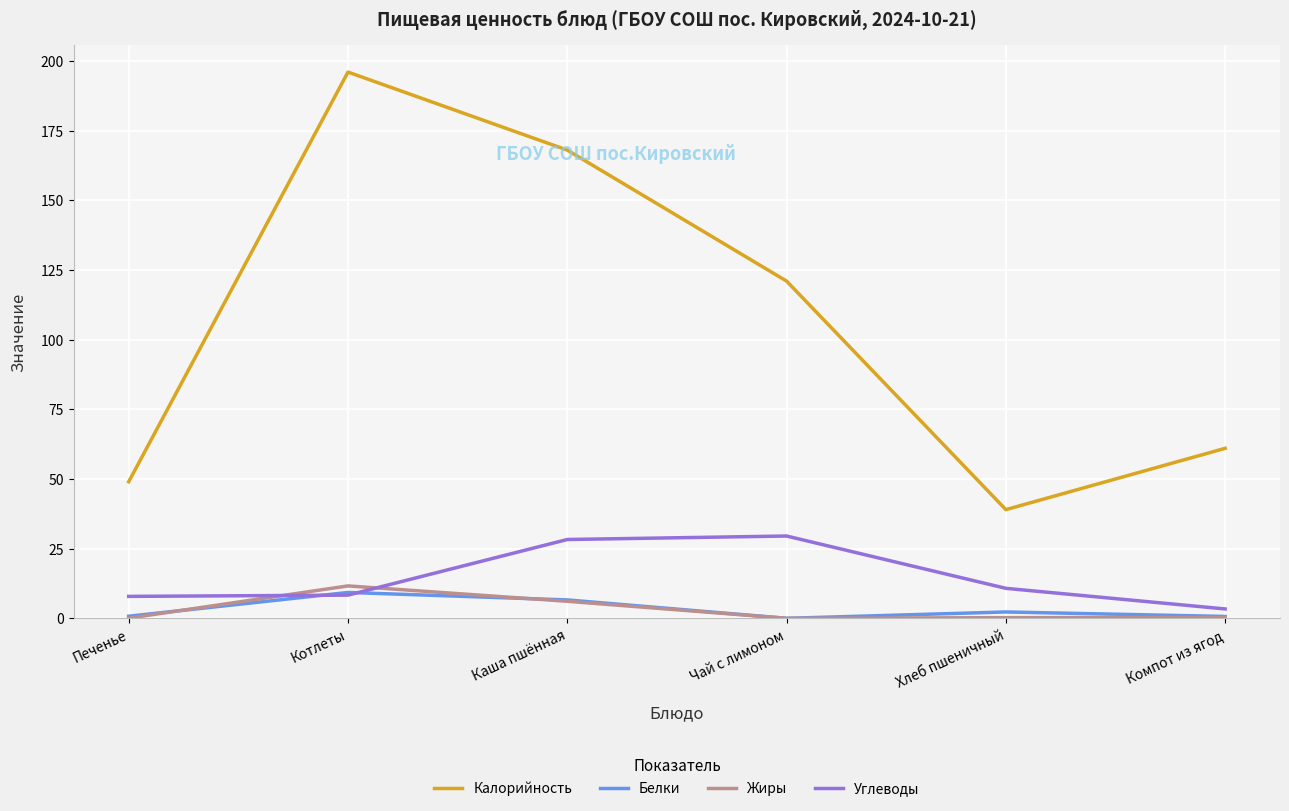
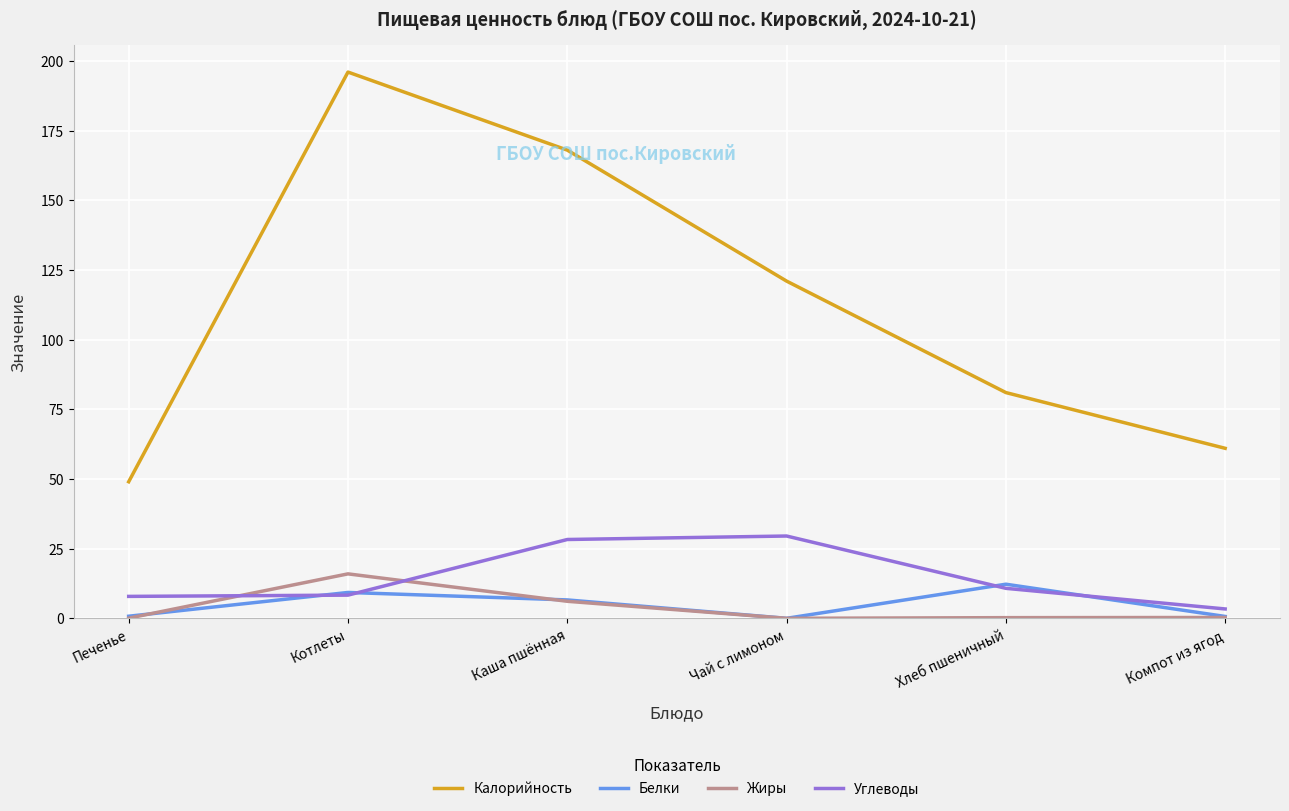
Жиры, Котлеты: 12 -> 16
Калорийность, Хлеб пшеничный: 39 -> 81
Белки, Хлеб пшеничный: 2 -> 12
